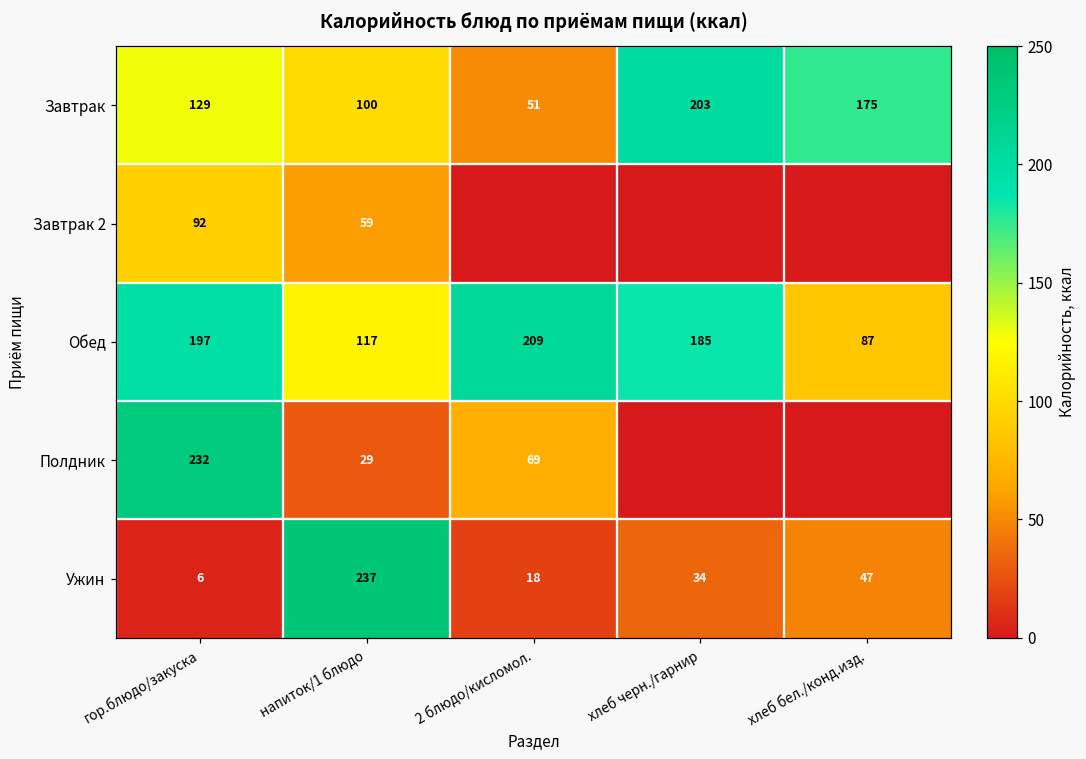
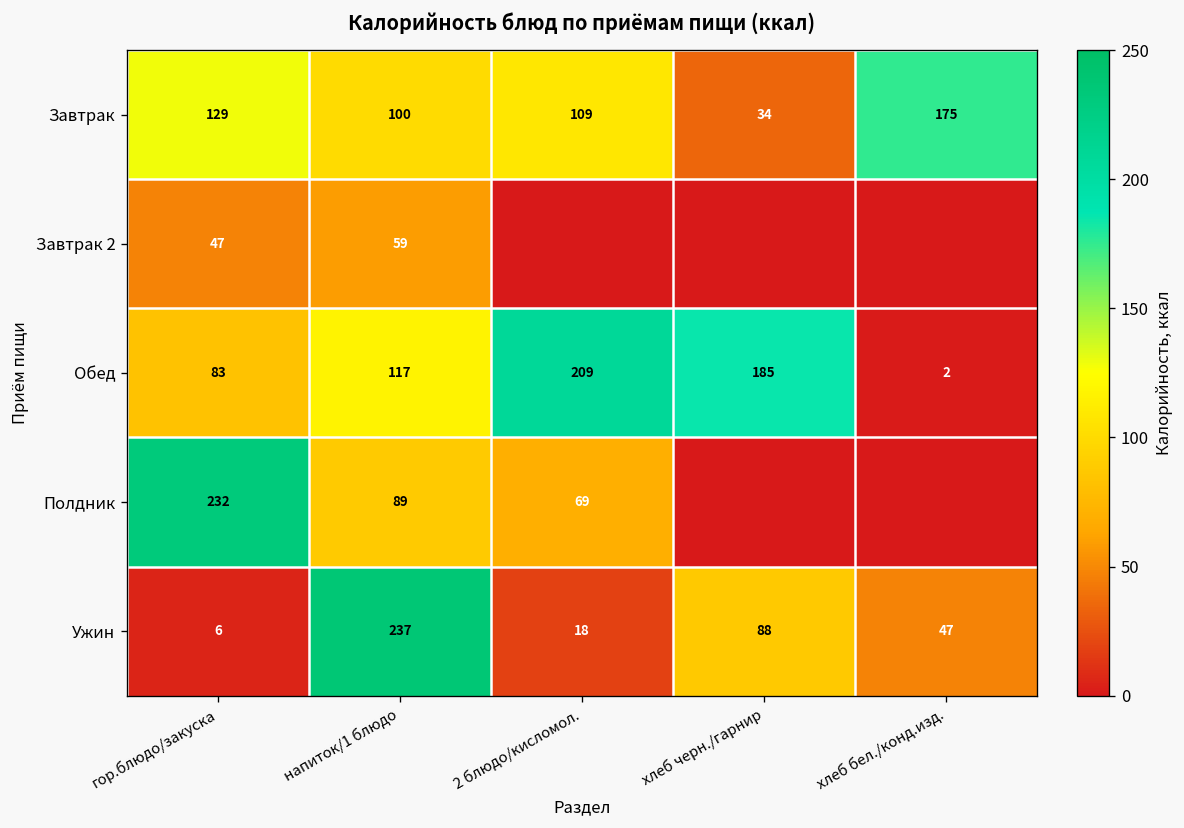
Завтрак, 2 блюдо/кисломол.: 51 -> 109
Завтрак, хлеб черн./гарнир: 203 -> 34
Завтрак 2, гор.блюдо/закуска: 92 -> 47
Обед, гор.блюдо/закуска: 197 -> 83
Обед, хлеб бел./конд.изд.: 87 -> 2
Полдник, напиток/1 блюдо: 29 -> 89
Ужин, хлеб черн./гарнир: 34 -> 88
